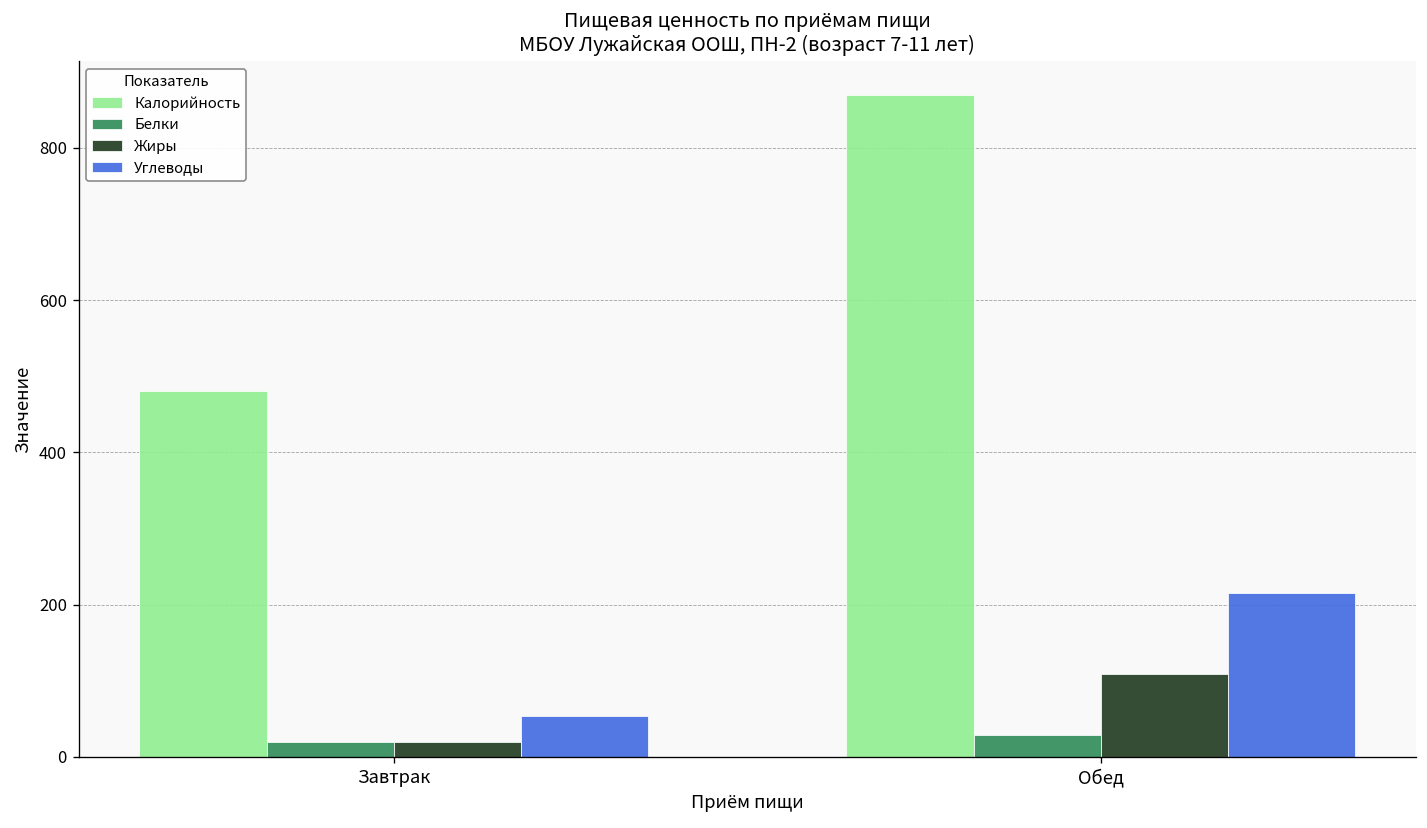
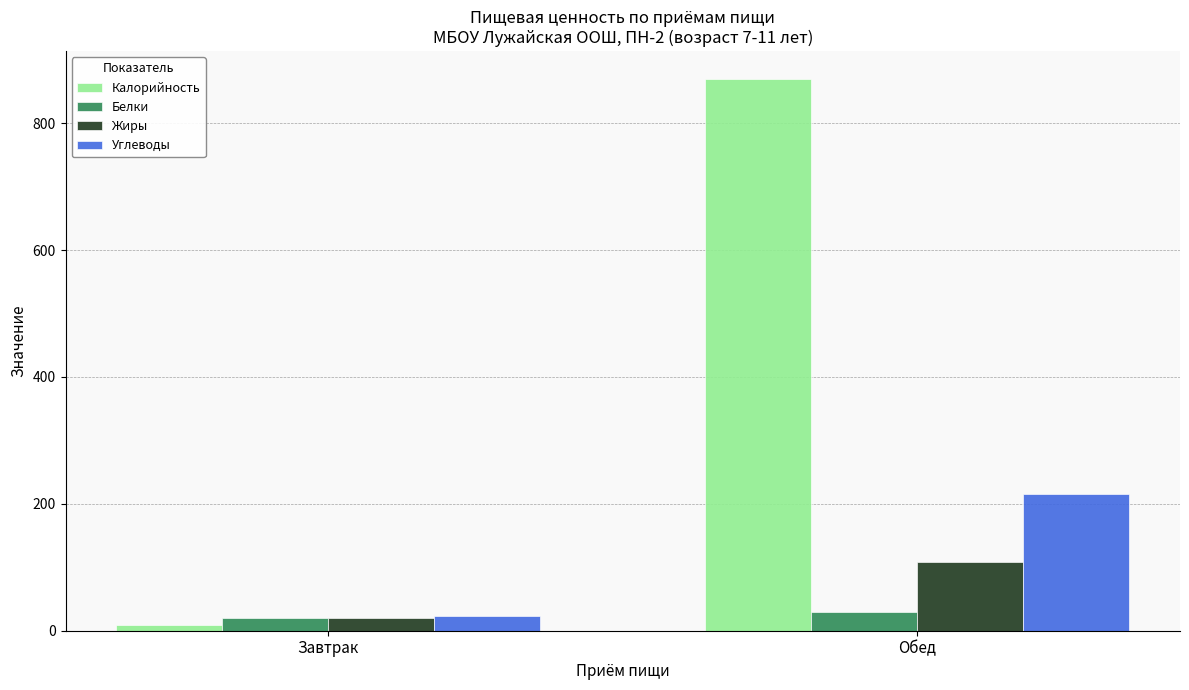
Калорийность, Завтрак: 480 -> 10
Углеводы, Завтрак: 50 -> 20
